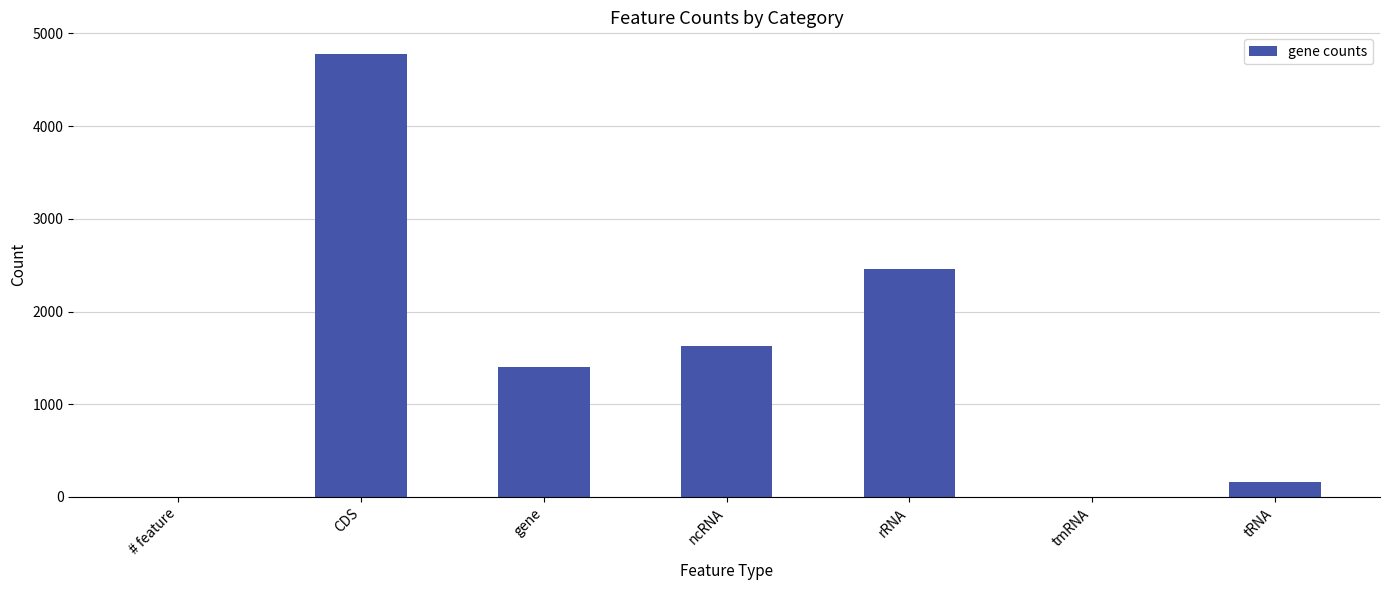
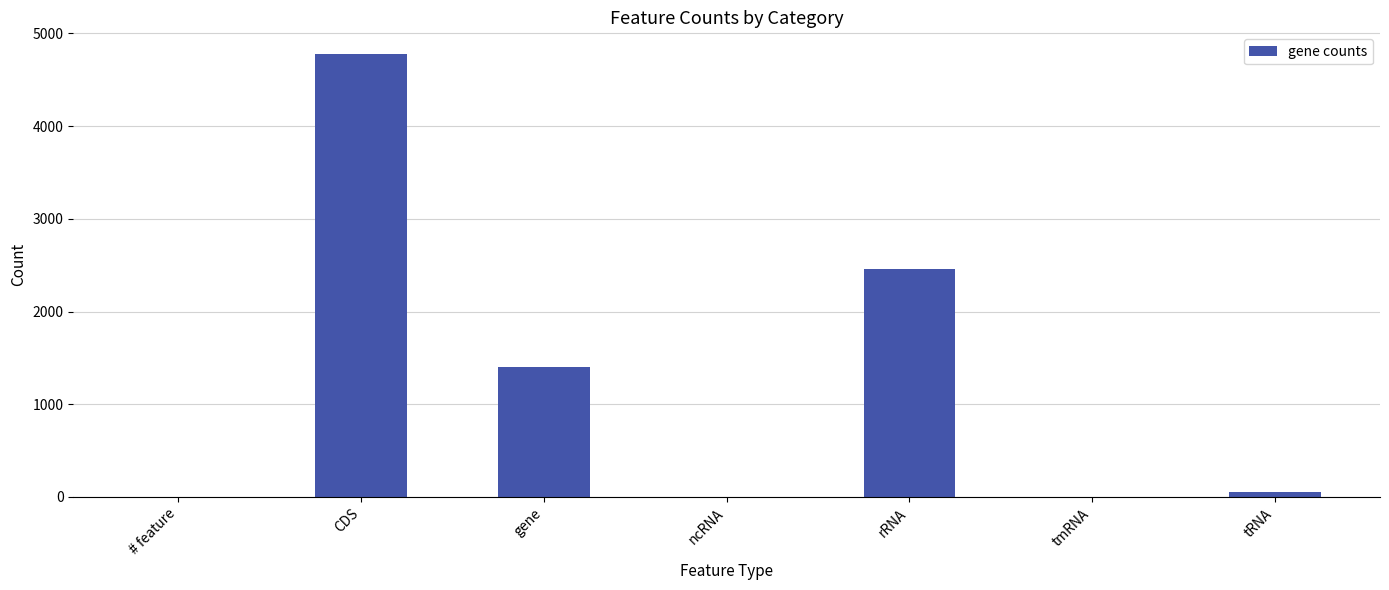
ncRNA: 1600 -> 0
tRNA: 200 -> 100
